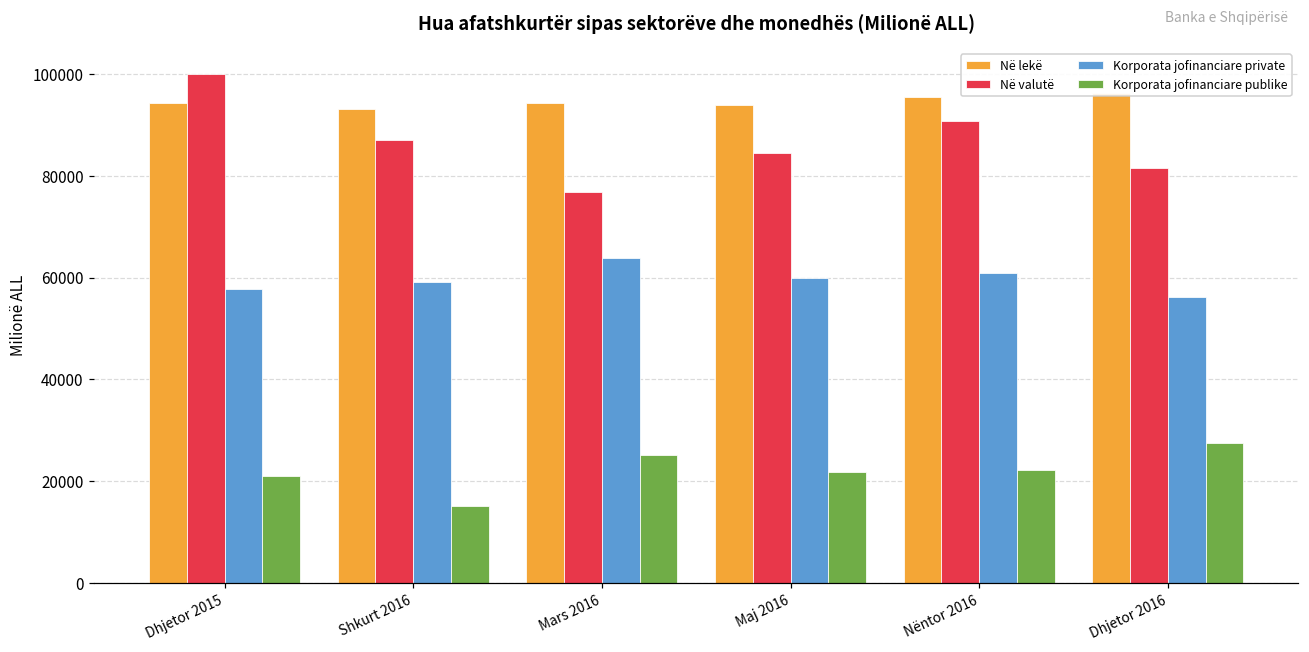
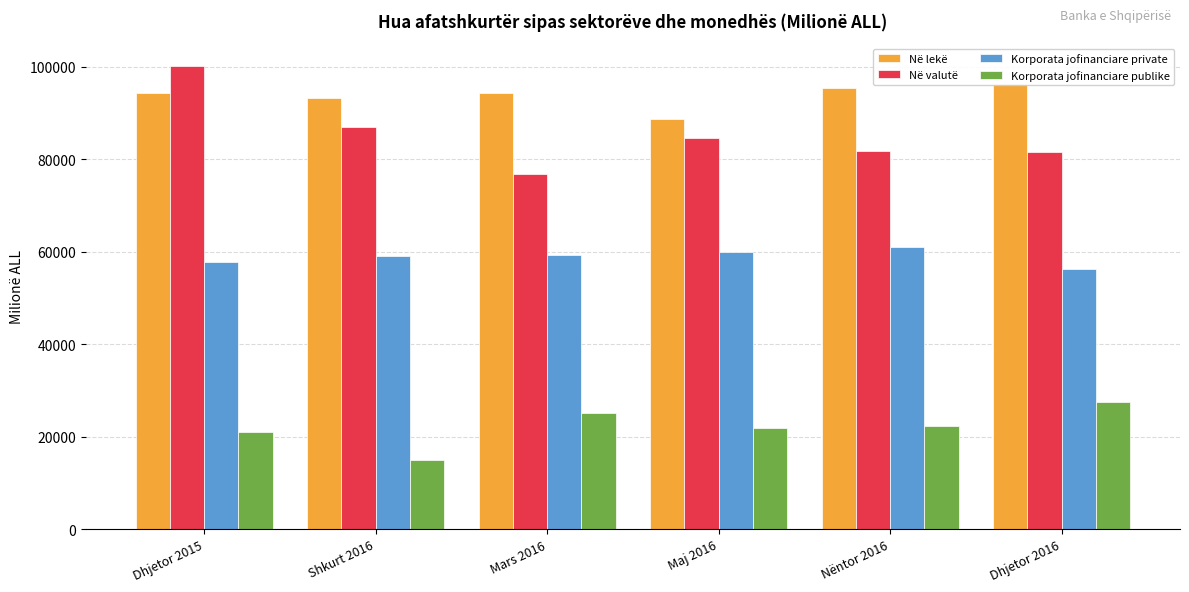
Korporata jofinanciare private, Mars 2016: 64000 -> 59000
Në lekë, Maj 2016: 94000 -> 89000
Në valutë, Nëntor 2016: 91000 -> 82000
